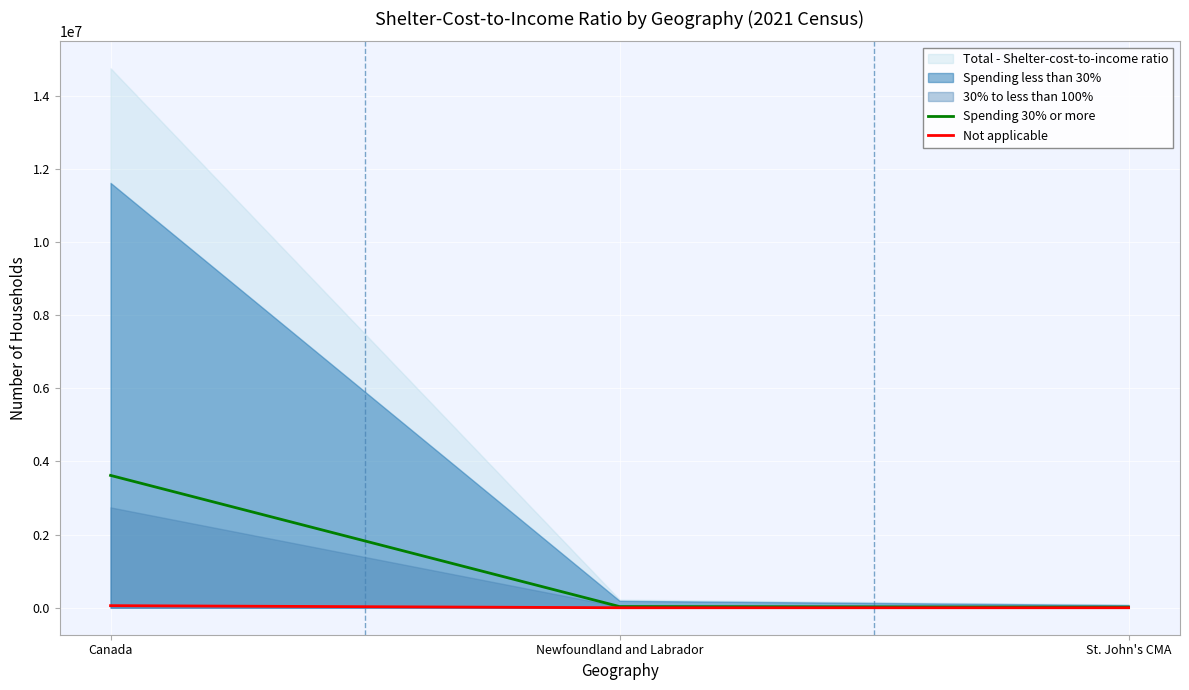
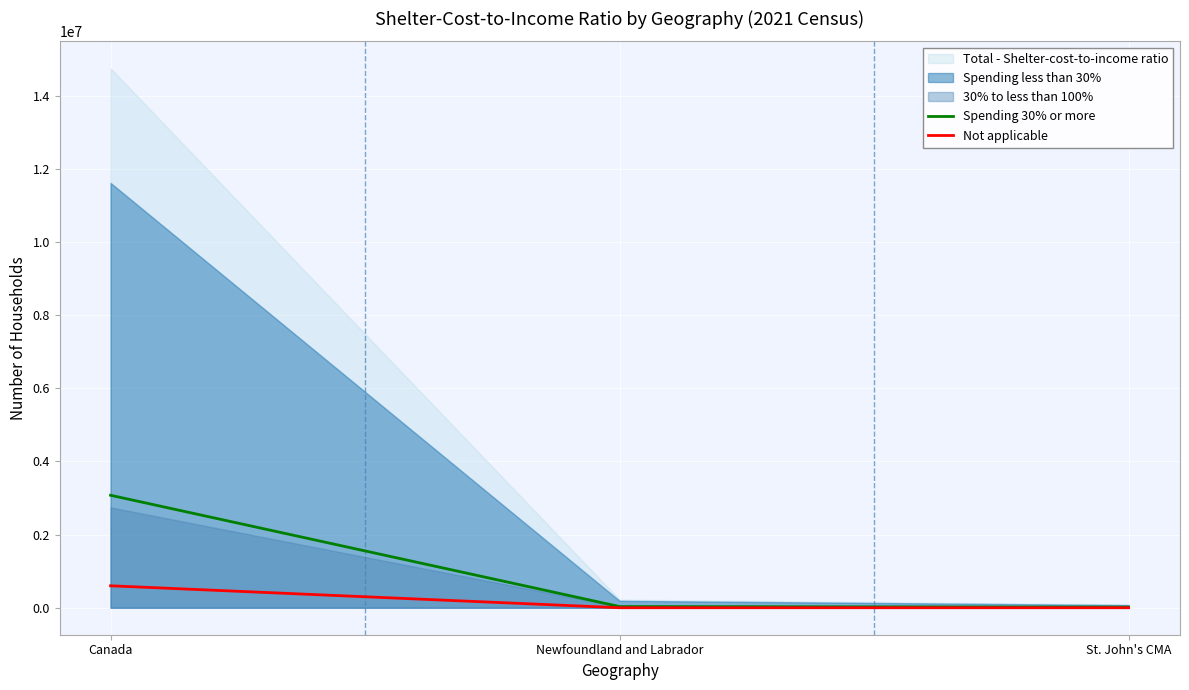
Spending 30% or more, Canada: 3600000 -> 3100000
Not applicable, Canada: 100000 -> 600000
